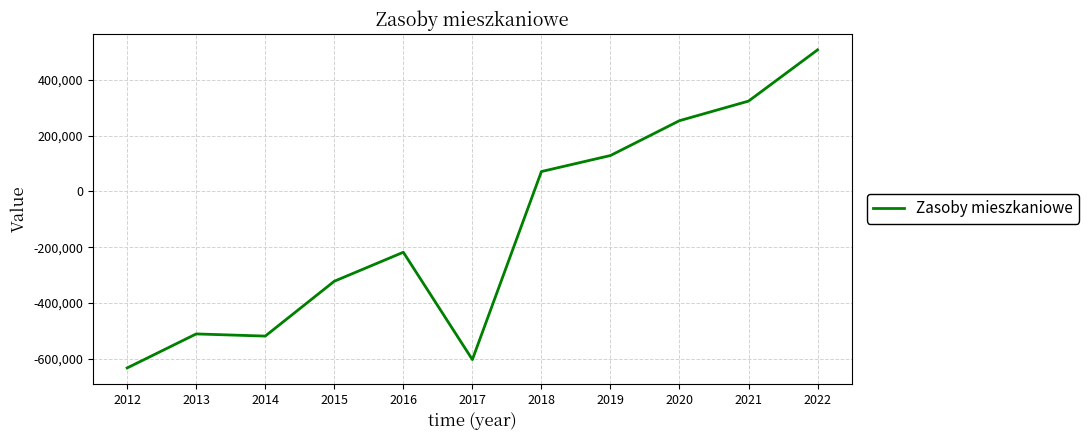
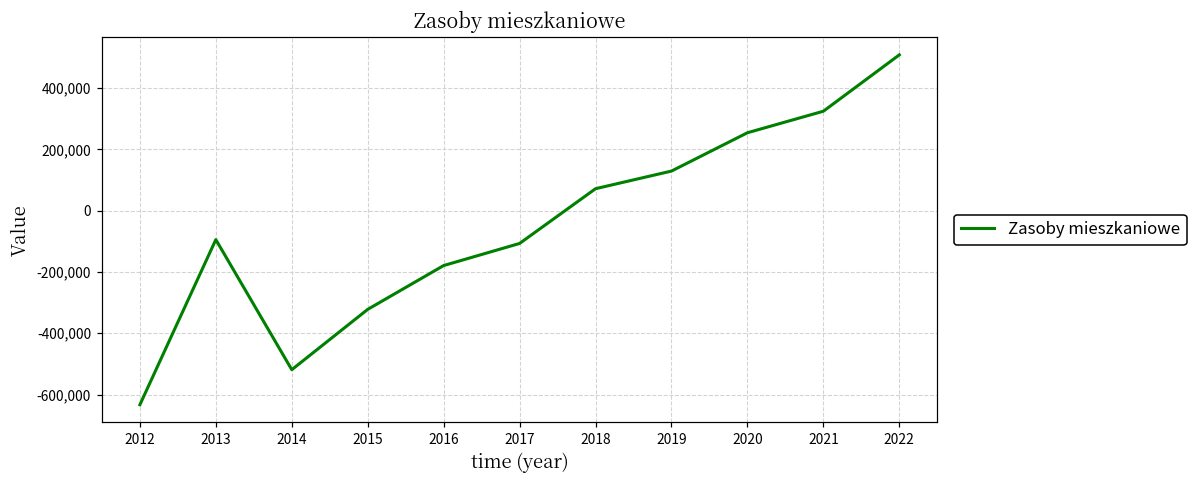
2013: -510,000 -> -90,000
2016: -220,000 -> -180,000
2017: -600,000 -> -110,000
